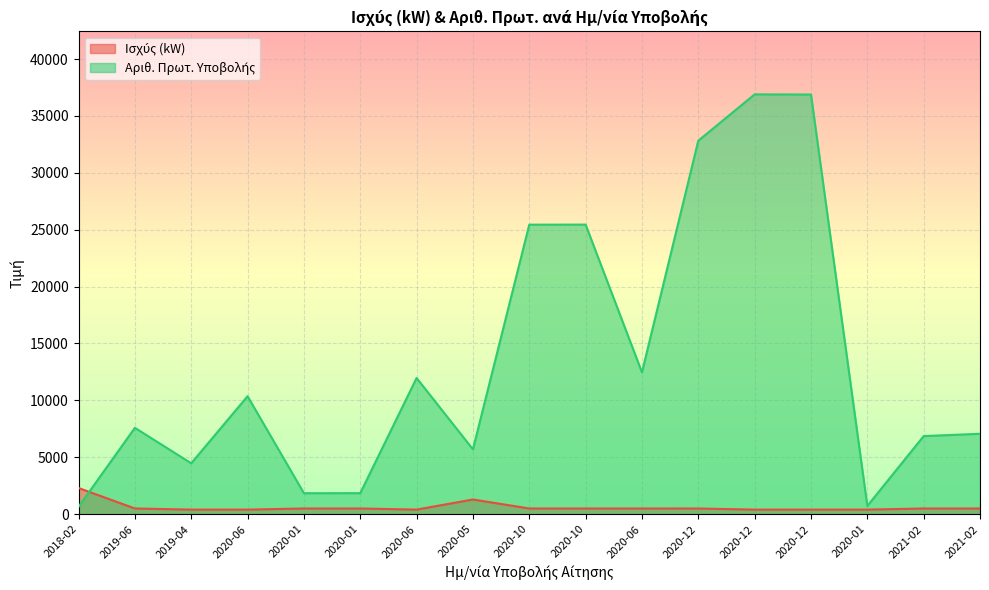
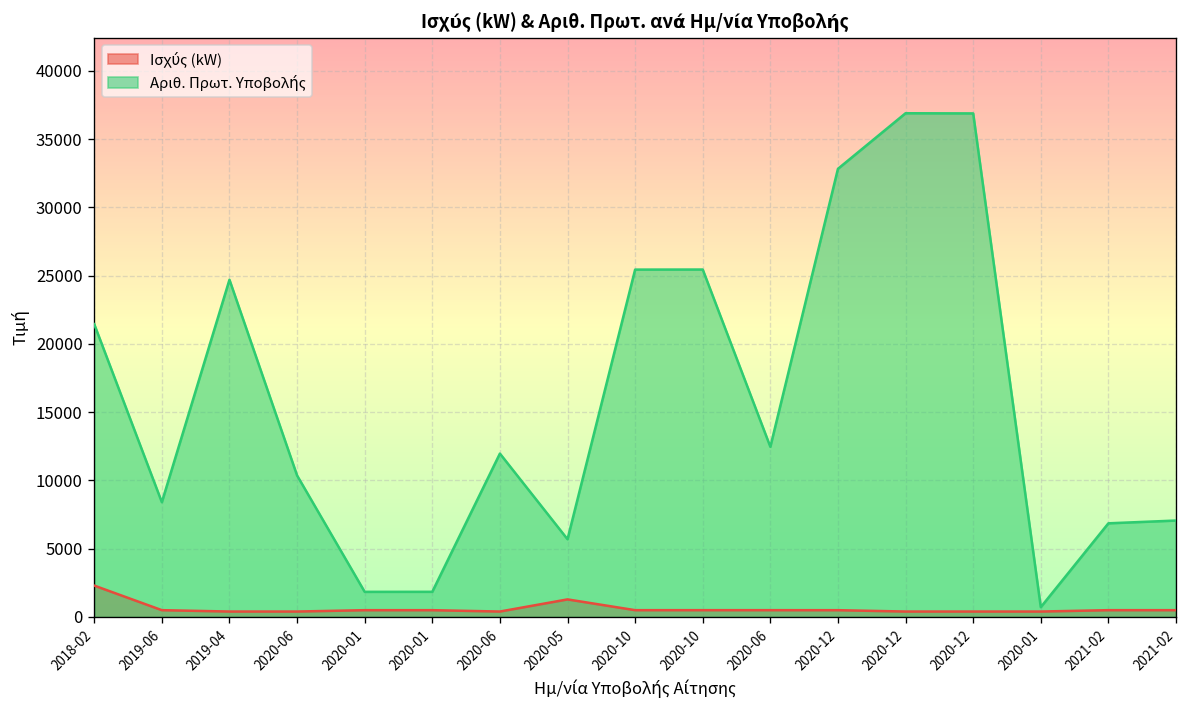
Αριθ. Πρωτ. Υποβολής, 2018-02: 600 -> 21400
Αριθ. Πρωτ. Υποβολής, 2019-06: 7600 -> 8400
Αριθ. Πρωτ. Υποβολής, 2019-04: 4500 -> 24700
